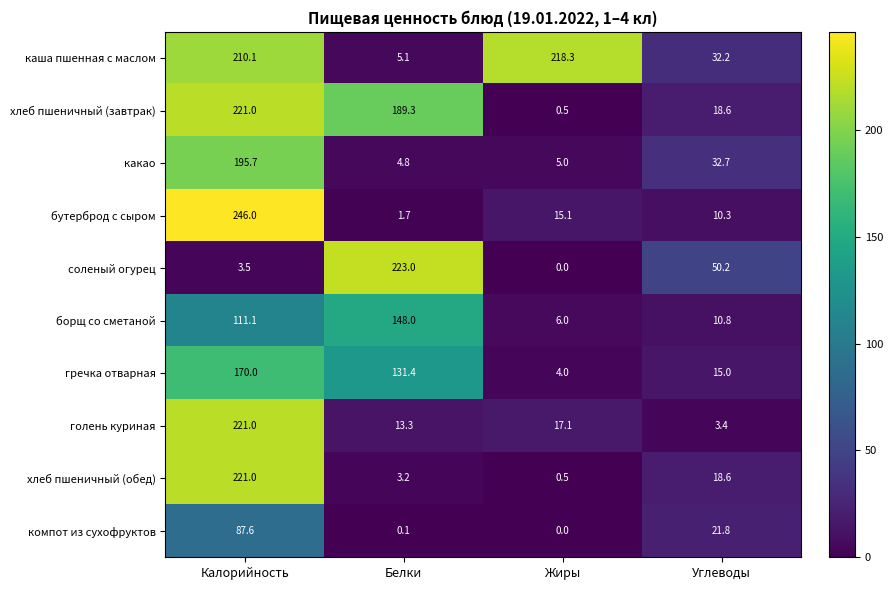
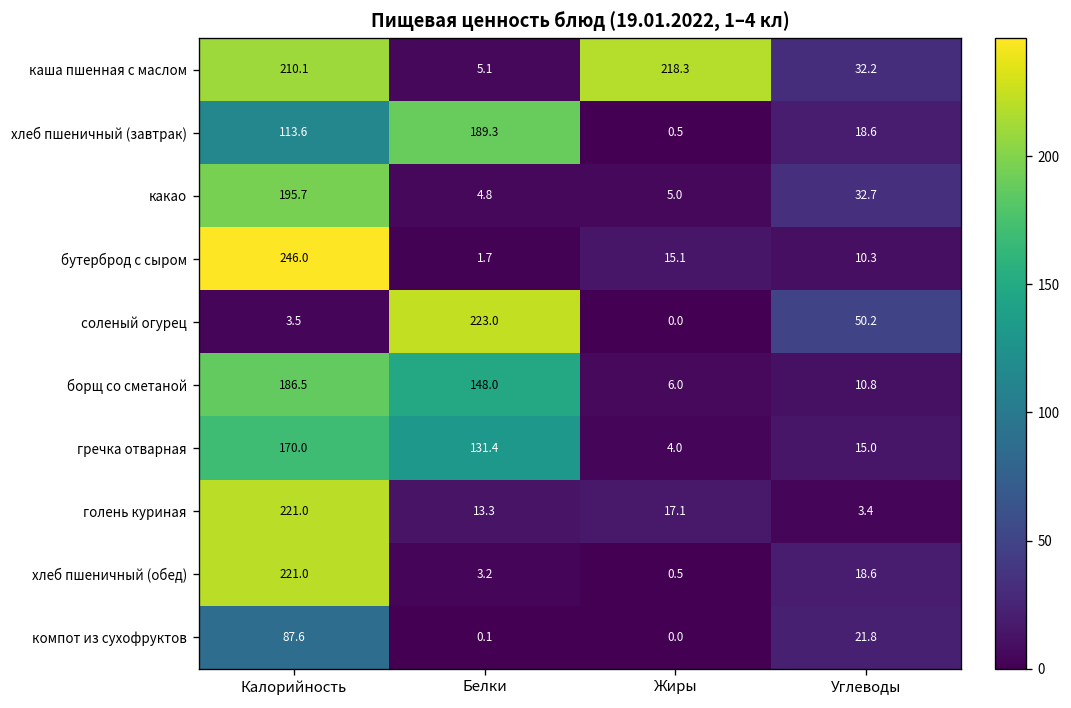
хлеб пшеничный (завтрак), Калорийность: 221.0 -> 113.6
борщ со сметаной, Калорийность: 111.1 -> 186.5
